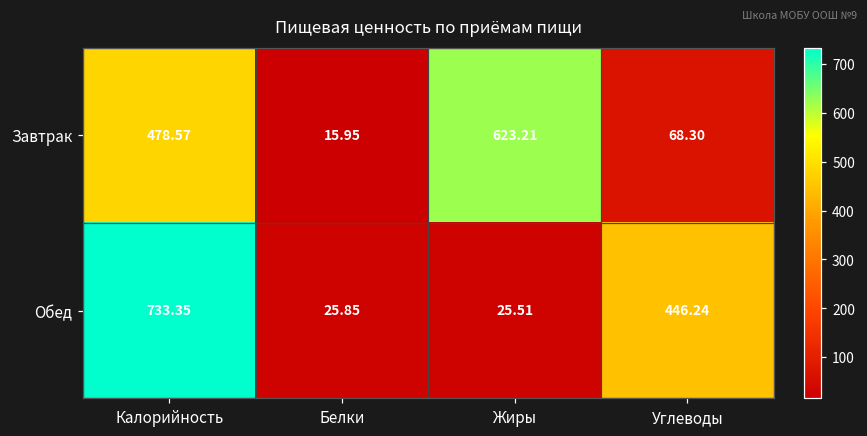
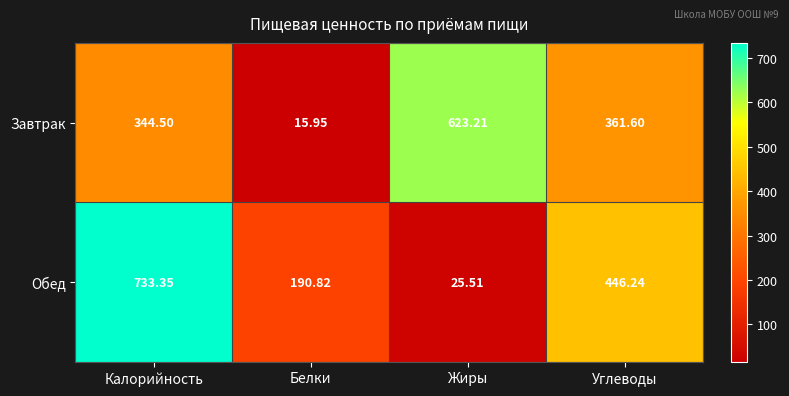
Завтрак, Калорийность: 478.57 -> 344.50
Завтрак, Углеводы: 68.30 -> 361.60
Обед, Белки: 25.85 -> 190.82
